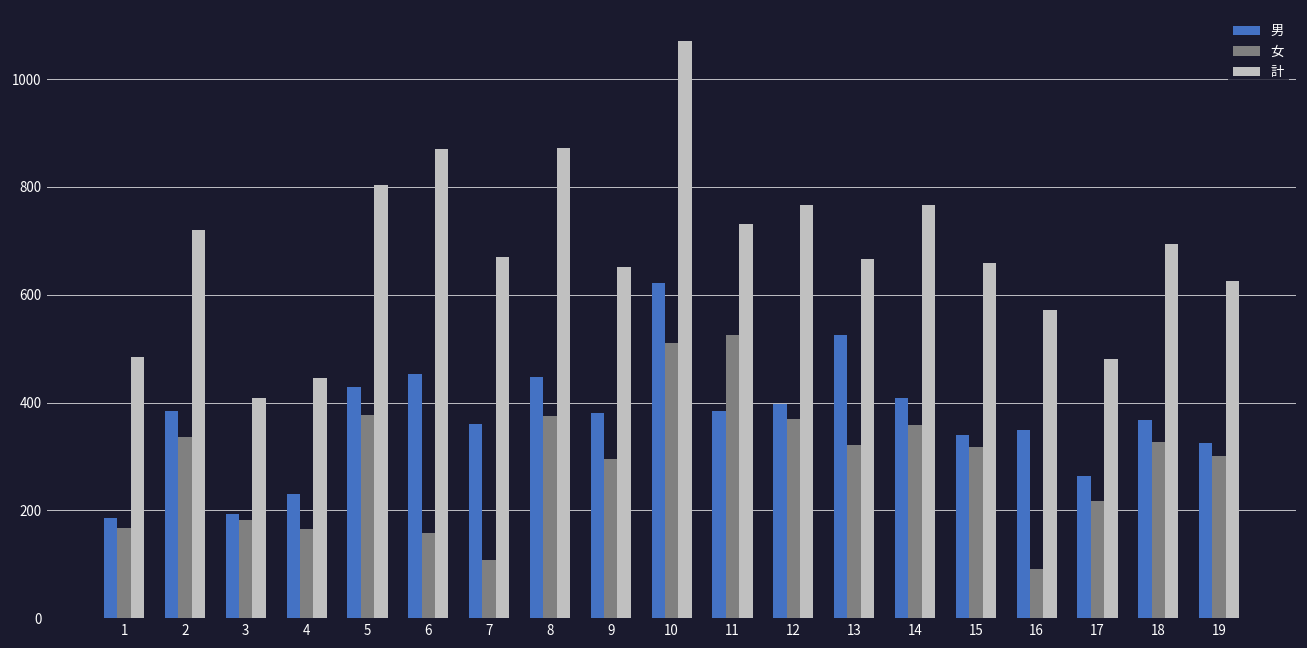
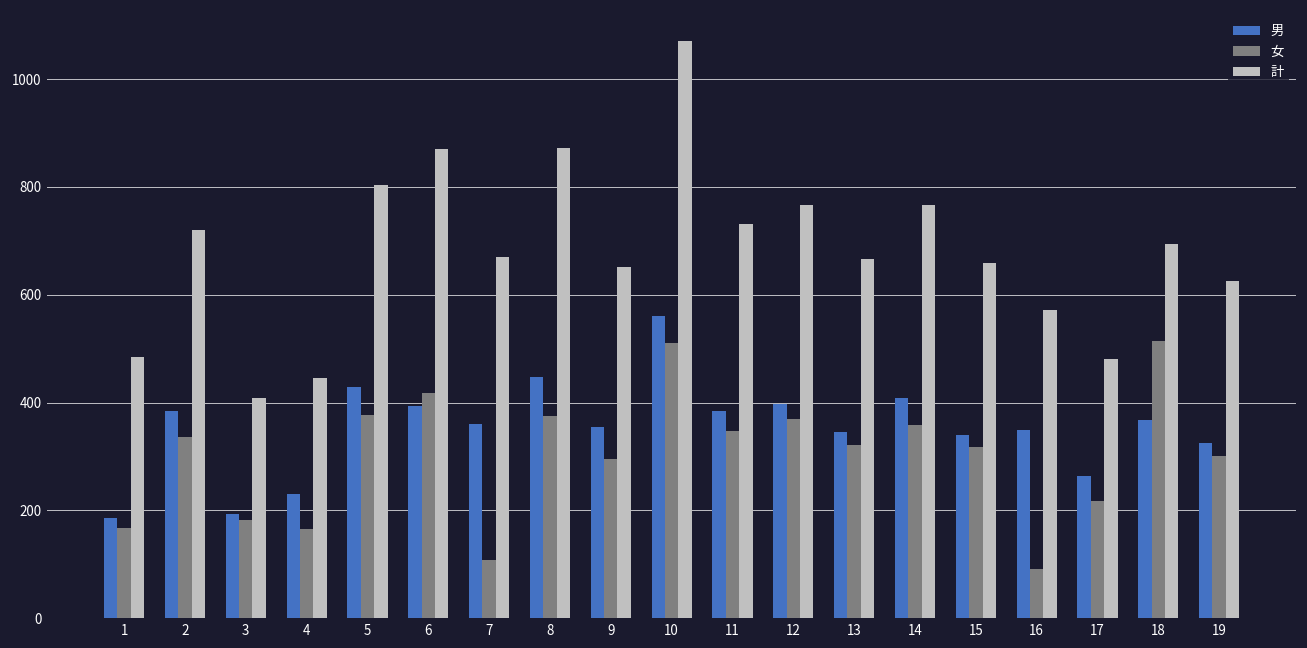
男, 6: 450 -> 390
女, 6: 160 -> 420
男, 9: 380 -> 360
男, 10: 620 -> 560
女, 11: 530 -> 350
男, 13: 530 -> 350
女, 18: 330 -> 520
